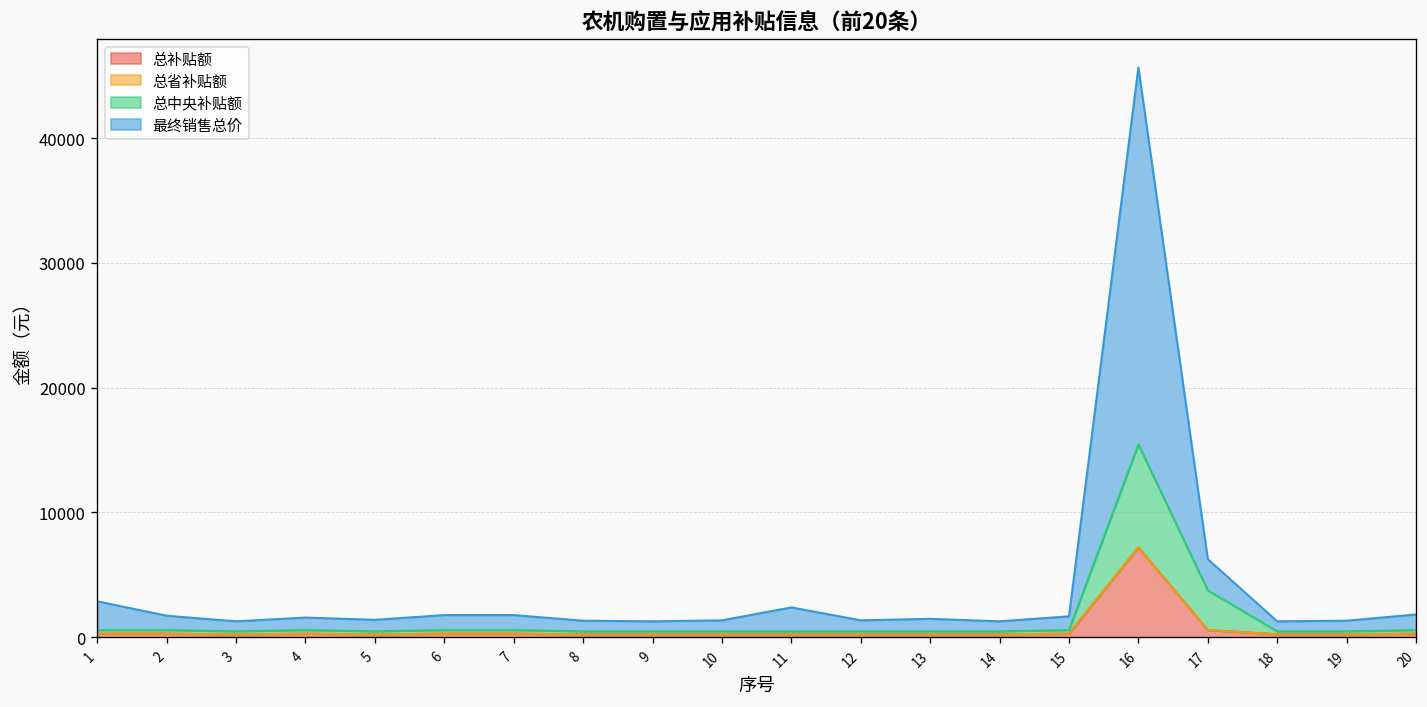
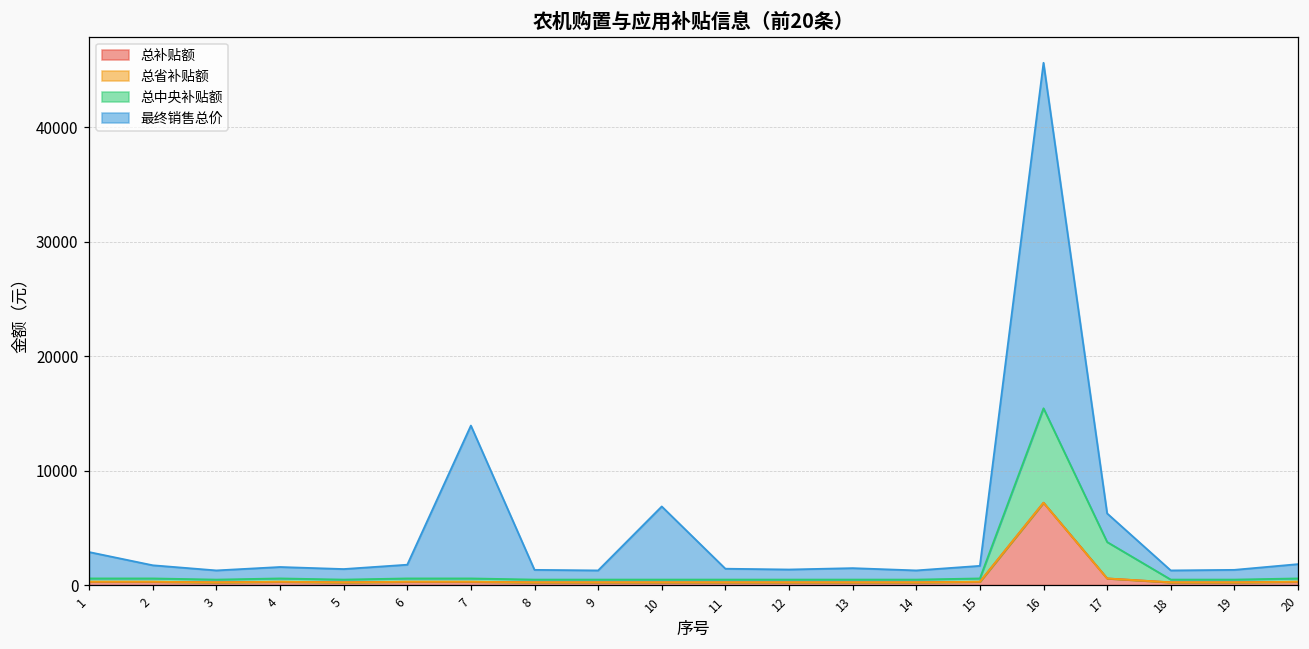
最终销售总价, 7: 1200 -> 13400
最终销售总价, 10: 900 -> 6400
最终销售总价, 11: 1900 -> 1000
